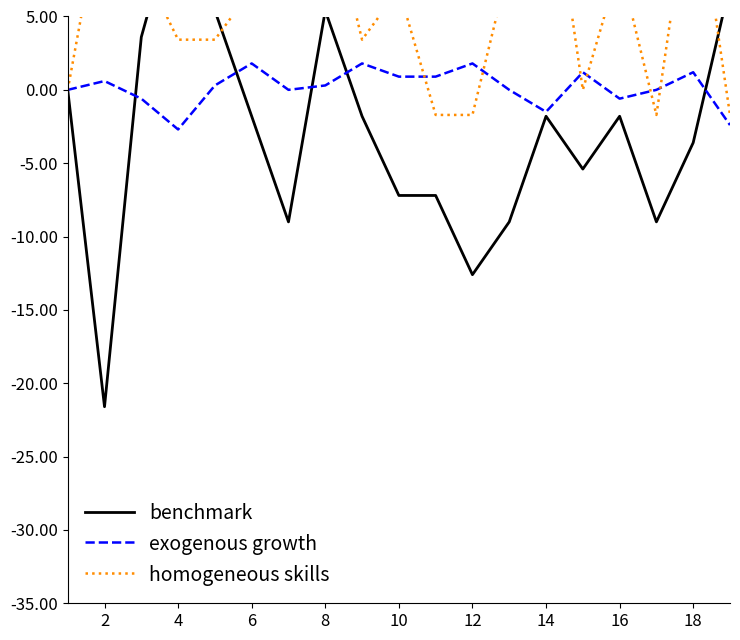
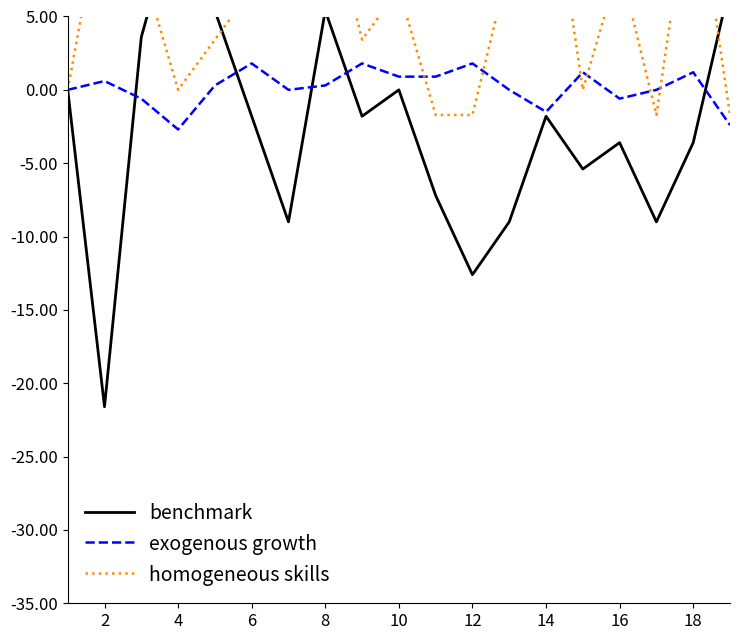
homogeneous skills, 4: 3.4 -> 0.0
benchmark, 10: -7.2 -> 0.0
benchmark, 16: -1.8 -> -3.6
